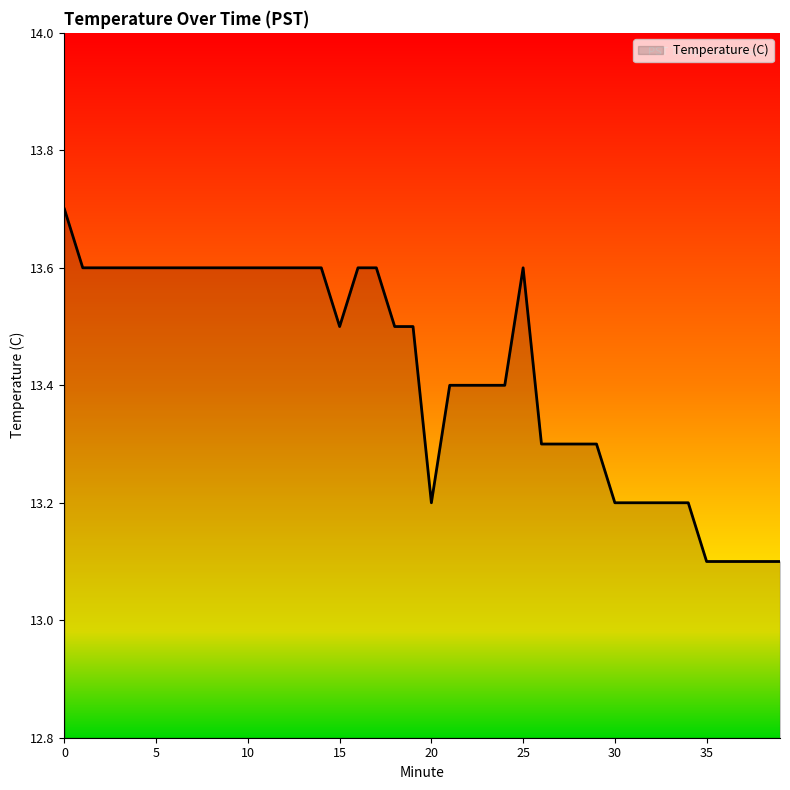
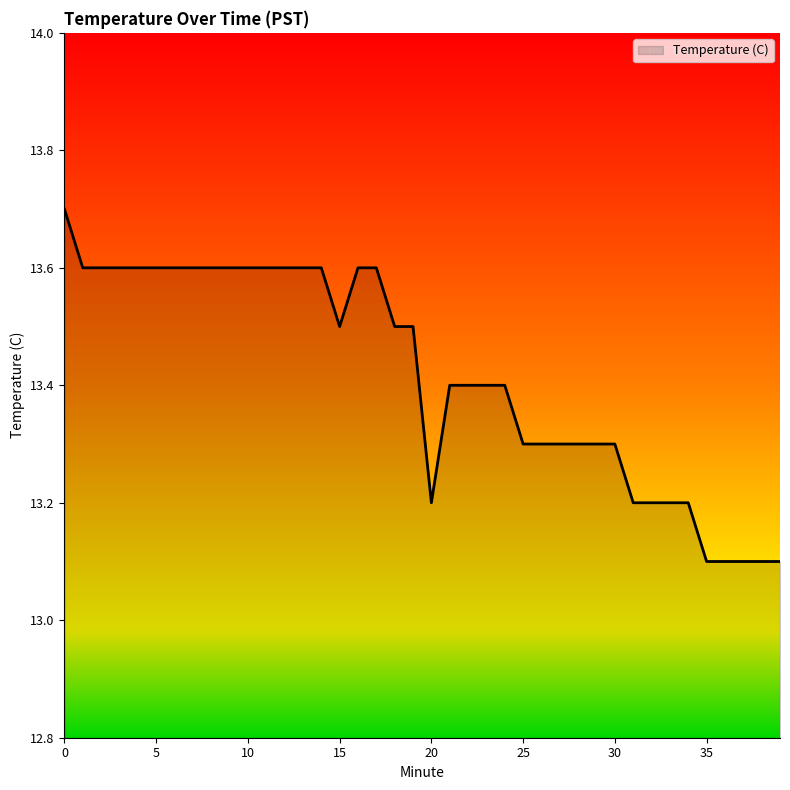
25: 13.6 -> 13.3
30: 13.2 -> 13.3
